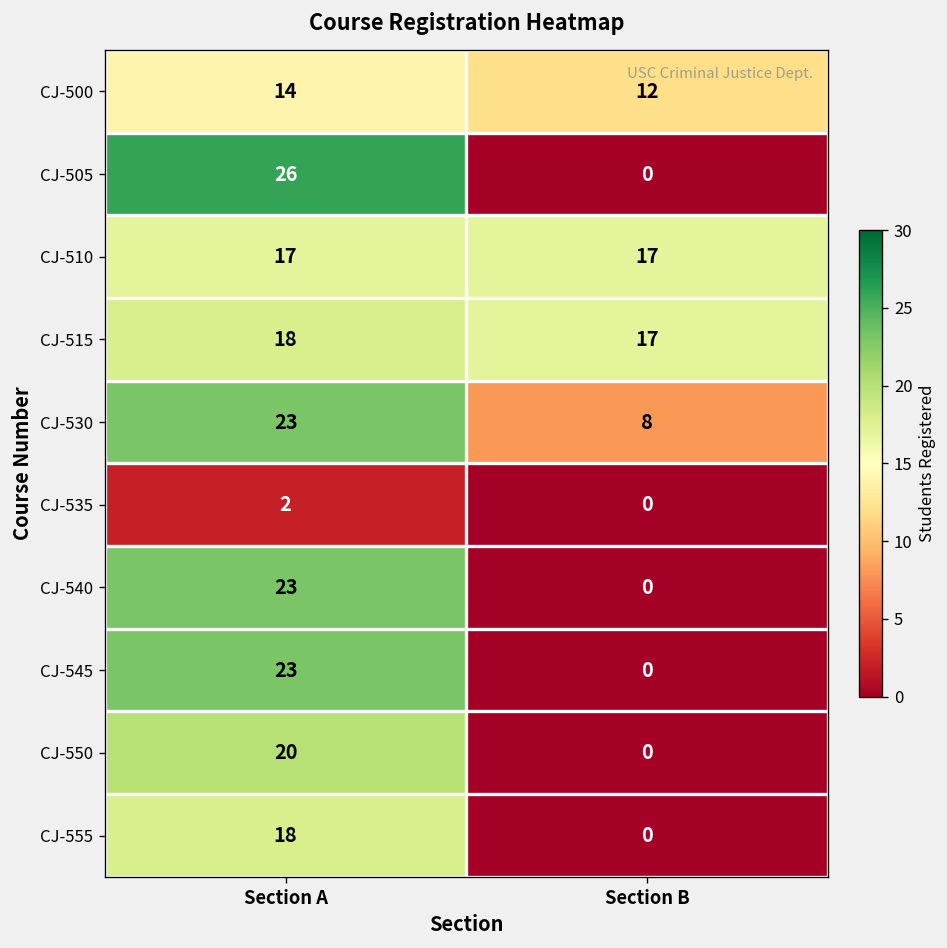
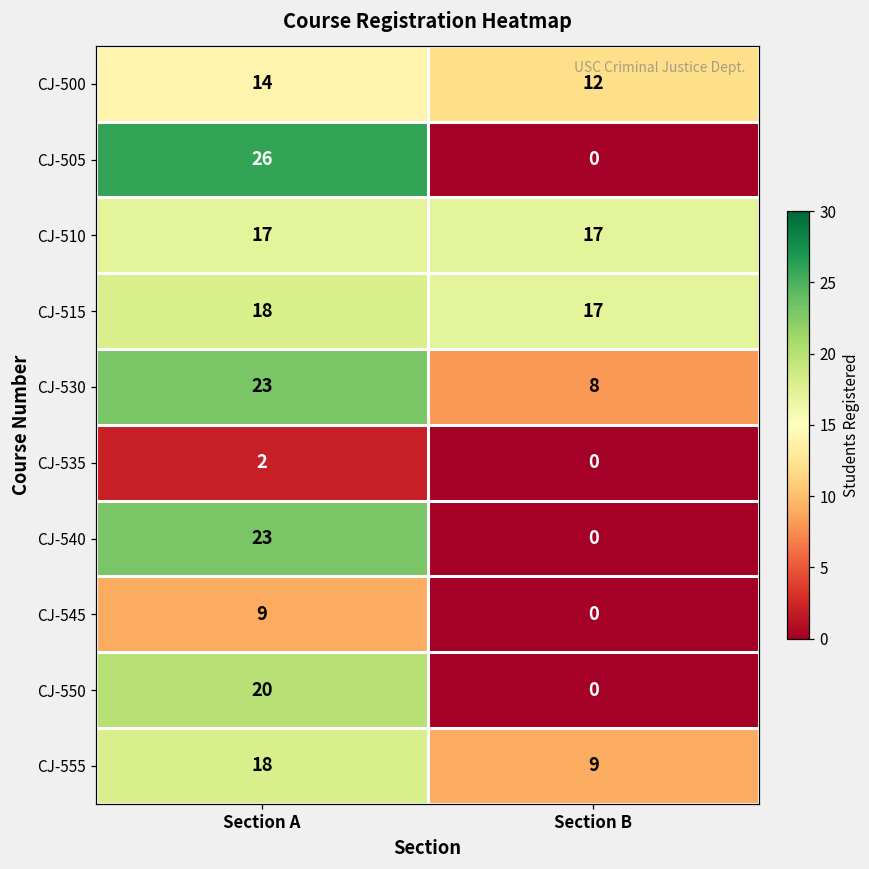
CJ-545, Section A: 23 -> 9
CJ-555, Section B: 0 -> 9
